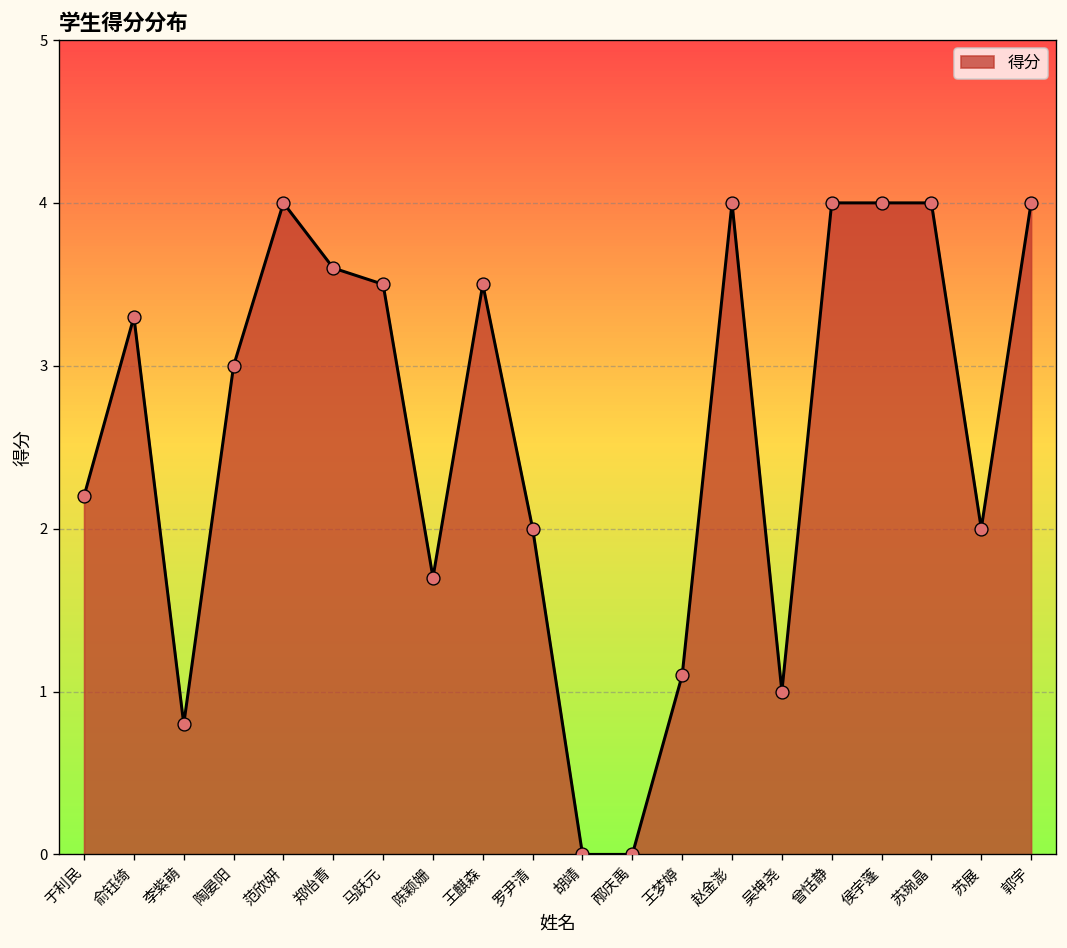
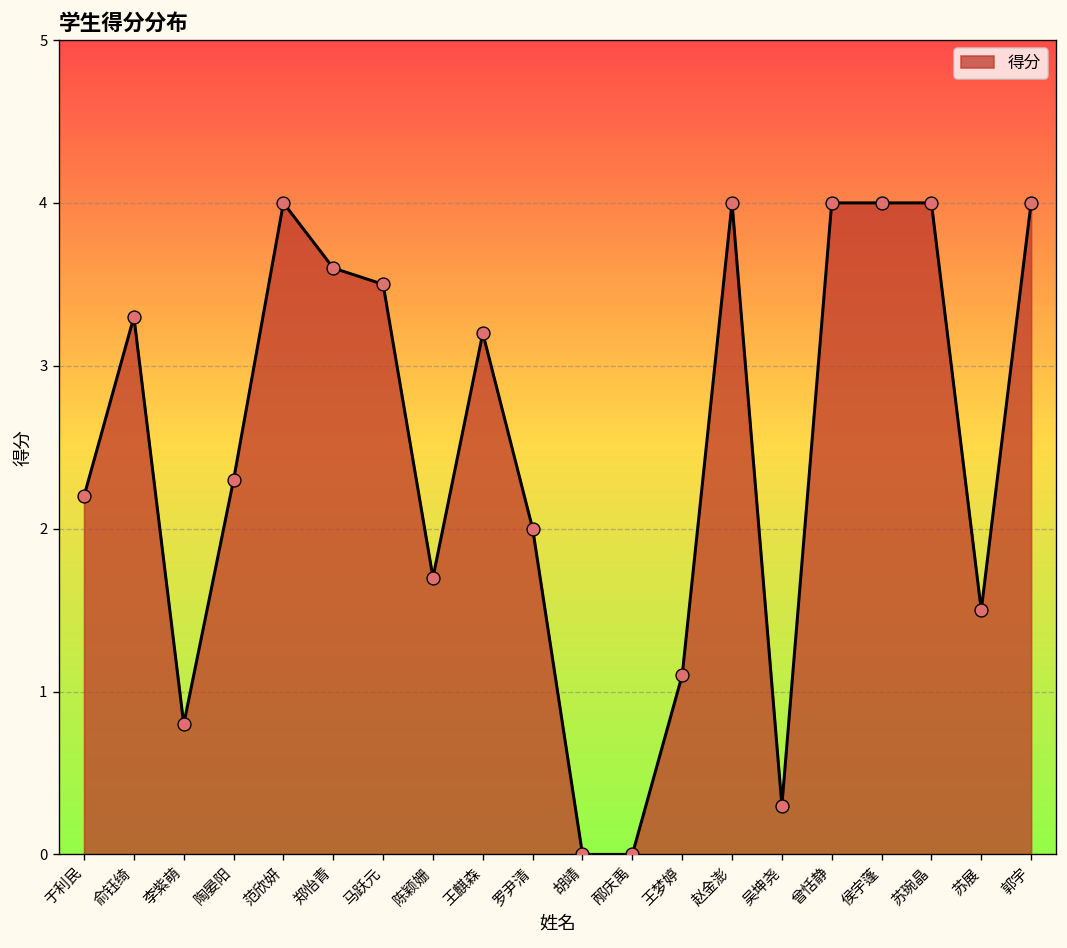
陶晏阳: 3.0 -> 2.3
王麒森: 3.5 -> 3.2
吴坤尧: 1.0 -> 0.3
苏展: 2.0 -> 1.5
